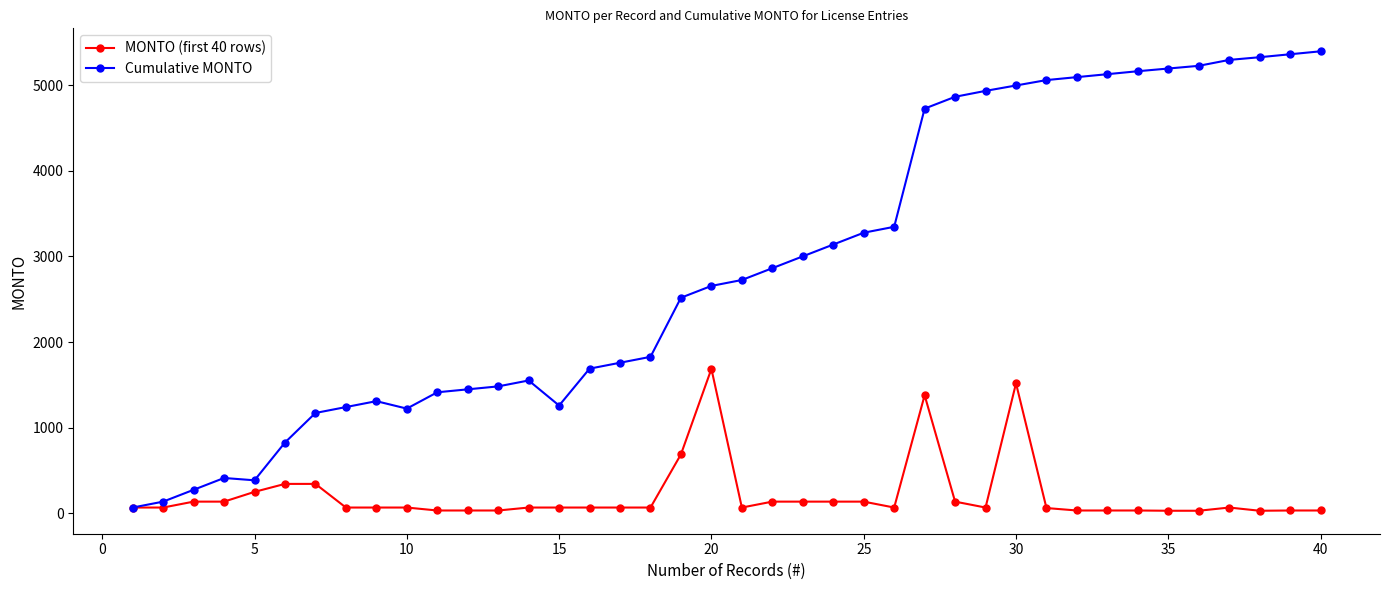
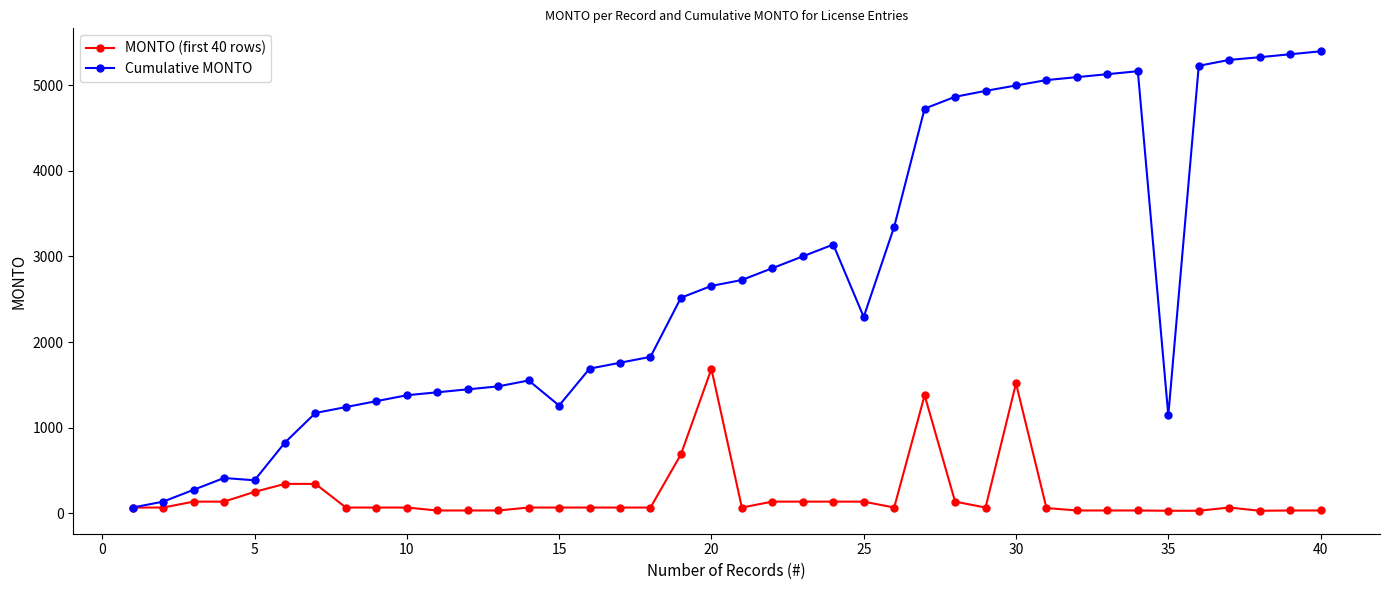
Cumulative MONTO, 10: 1200 -> 1400
Cumulative MONTO, 25: 3300 -> 2300
Cumulative MONTO, 35: 5200 -> 1100
